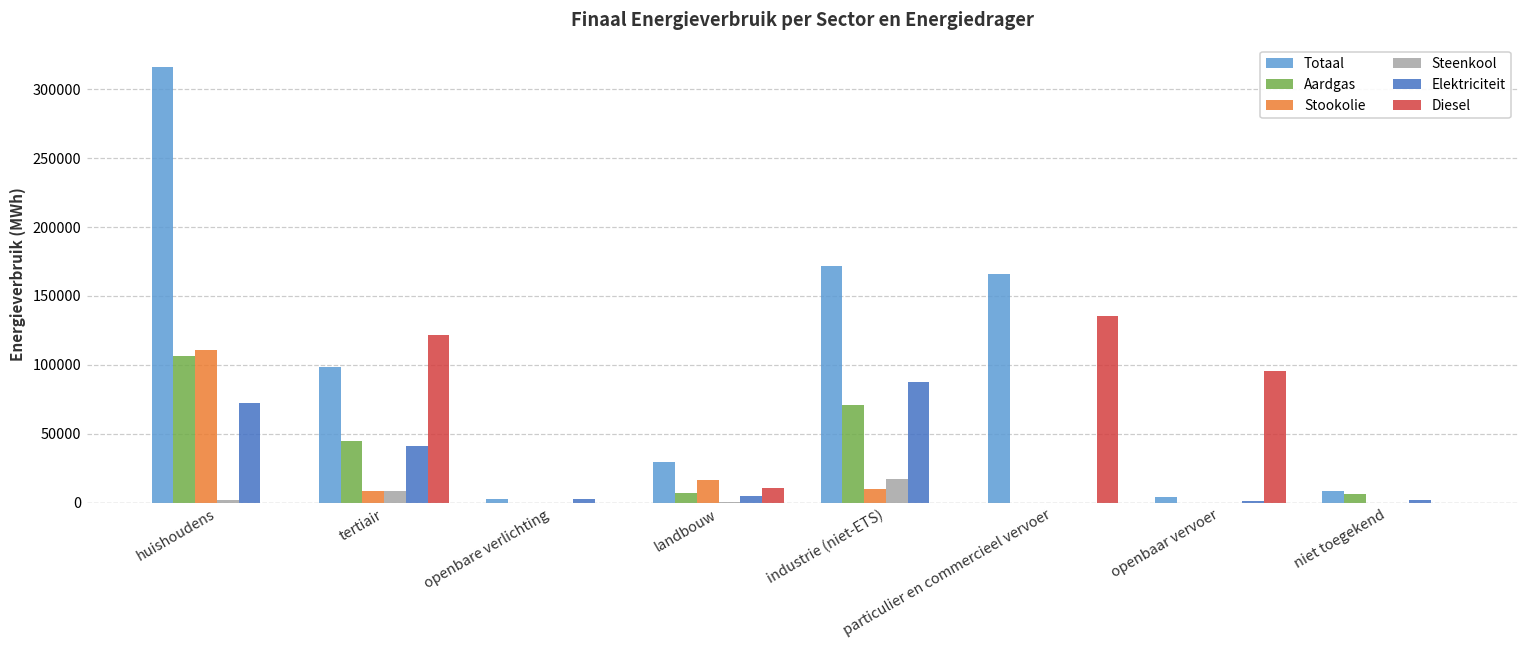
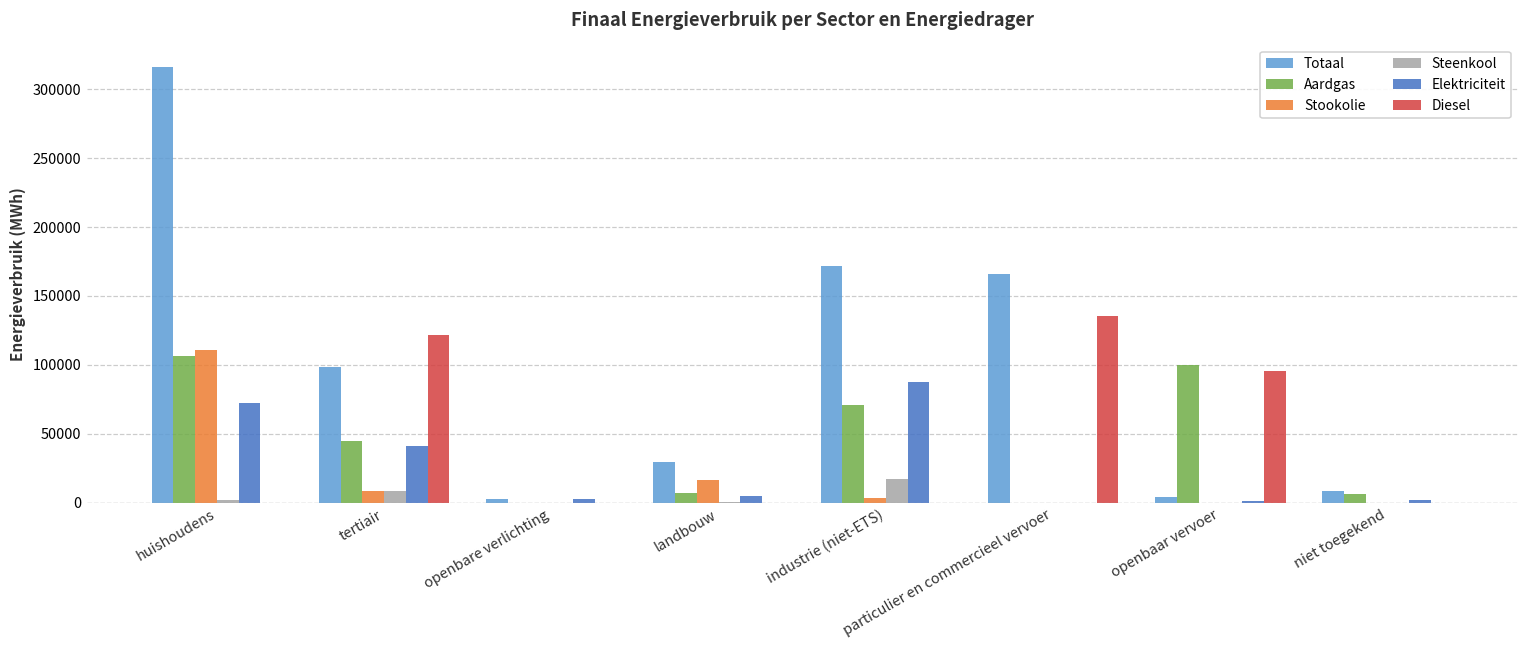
Diesel, landbouw: 11000 -> 0
Stookolie, industrie (niet-ETS): 10000 -> 3000
Aardgas, openbaar vervoer: 0 -> 100000
